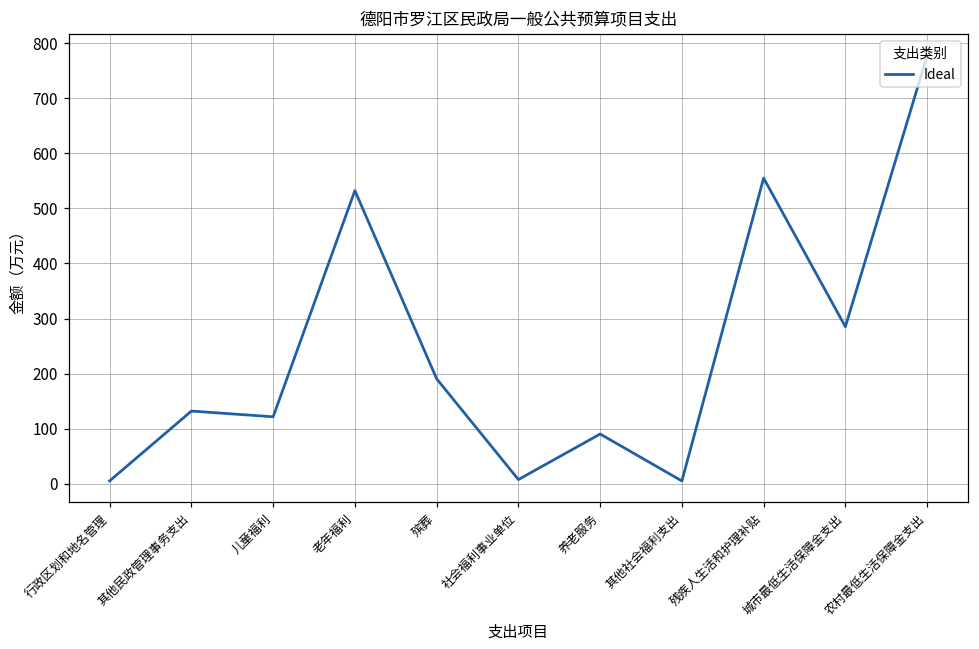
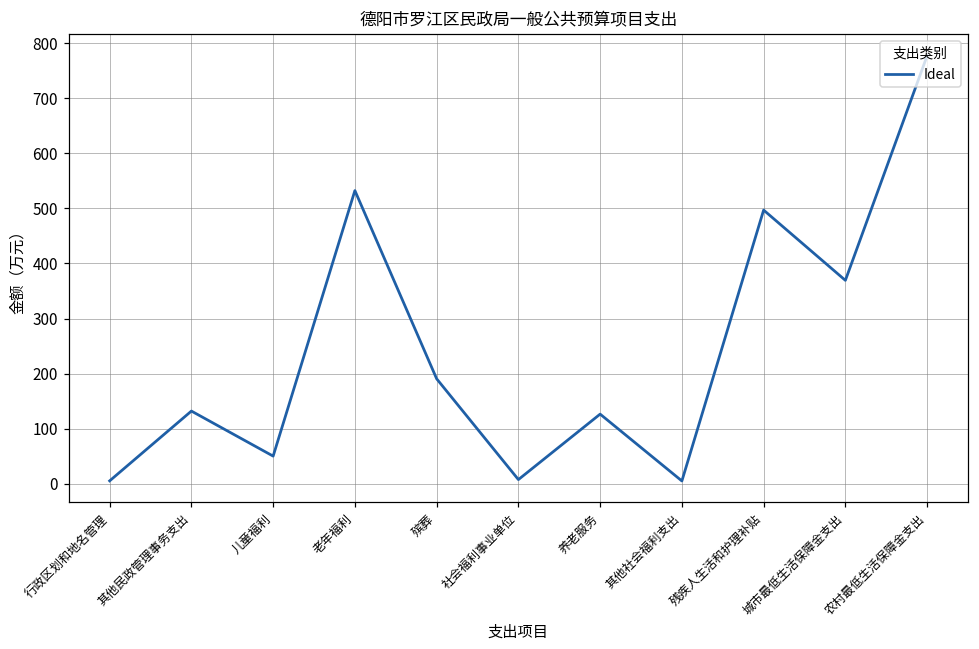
儿童福利: 120 -> 50
养老服务: 90 -> 130
残疾人生活和护理补贴: 560 -> 500
城市最低生活保障金支出: 290 -> 370
